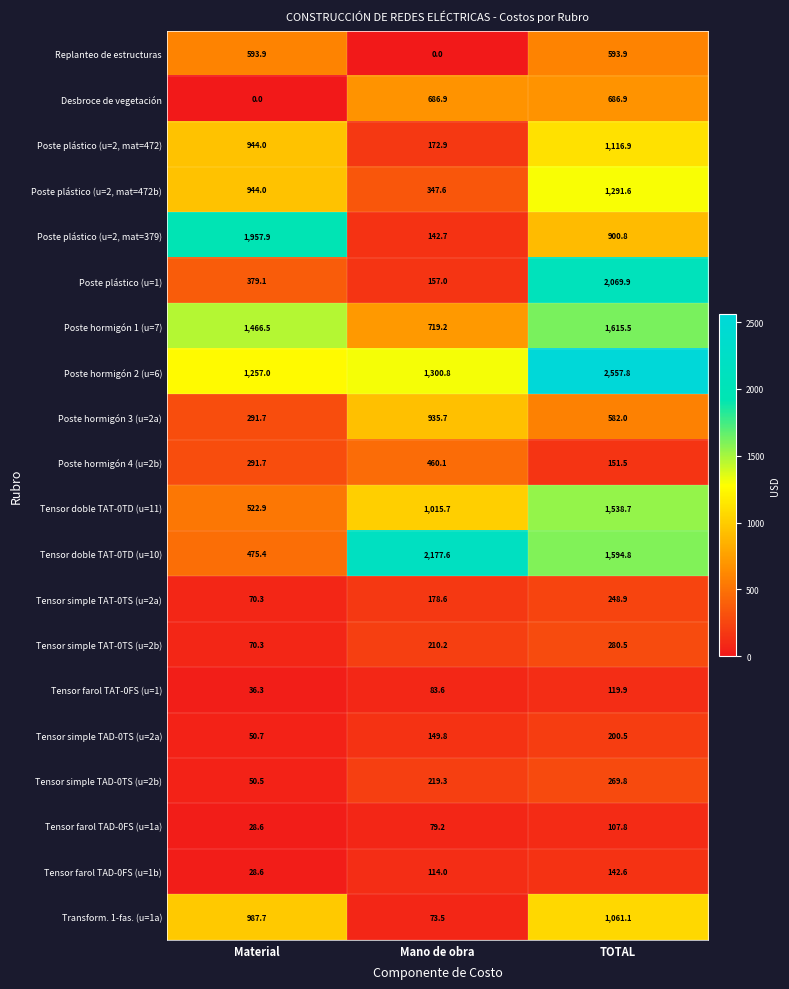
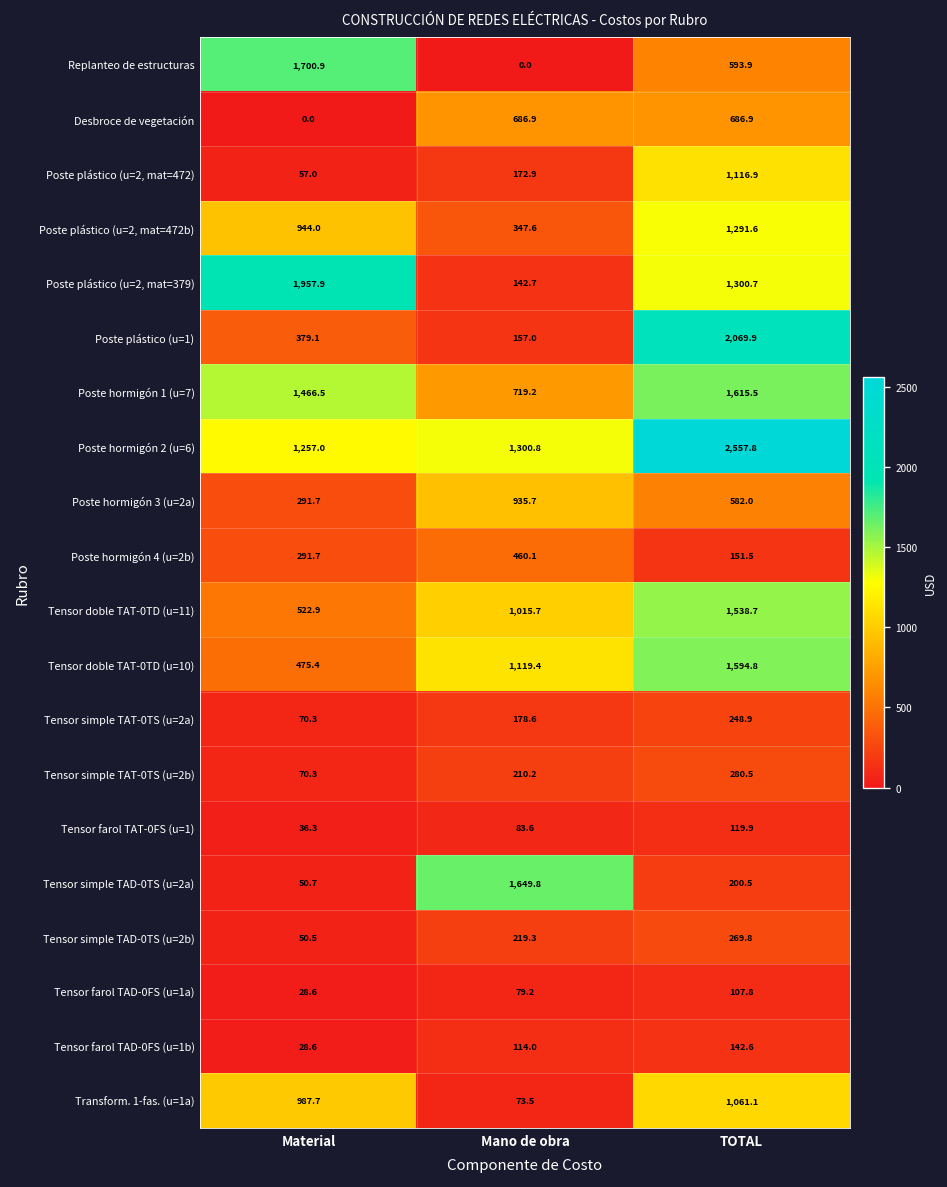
Replanteo de estructuras, Material: 593.9 -> 1,700.9
Poste plástico (u=2, mat=472), Material: 944.0 -> 57.0
Poste plástico (u=2, mat=379), TOTAL: 900.8 -> 1,300.7
Tensor doble TAT-0TD (u=10), Mano de obra: 2,177.6 -> 1,119.4
Tensor simple TAD-0TS (u=2a), Mano de obra: 149.8 -> 1,649.8
